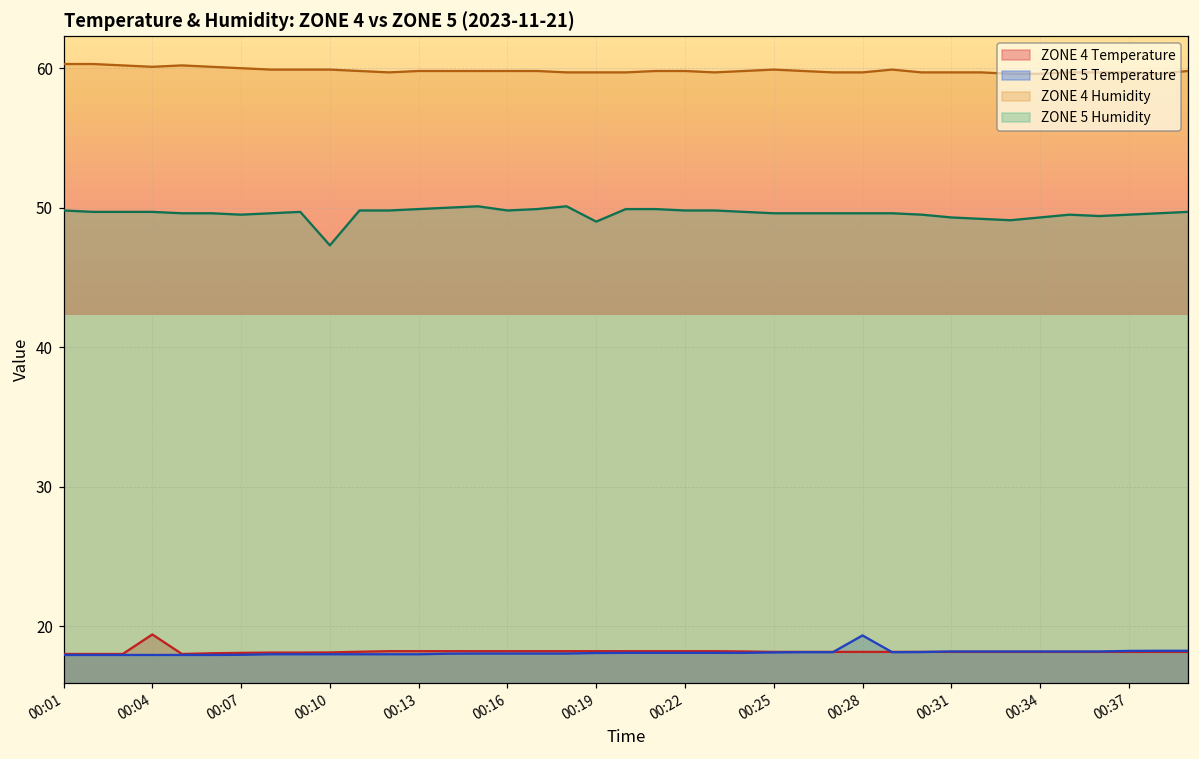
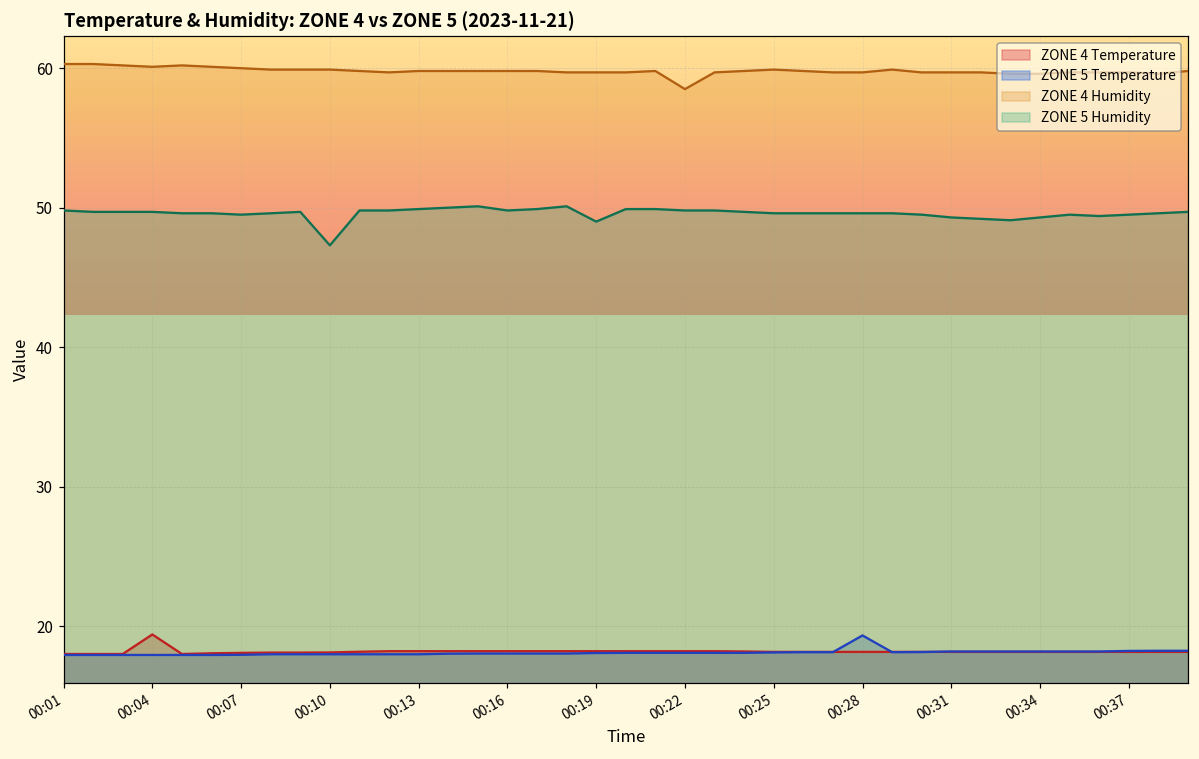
ZONE 4 Humidity, 00:22: 59.8 -> 58.5
